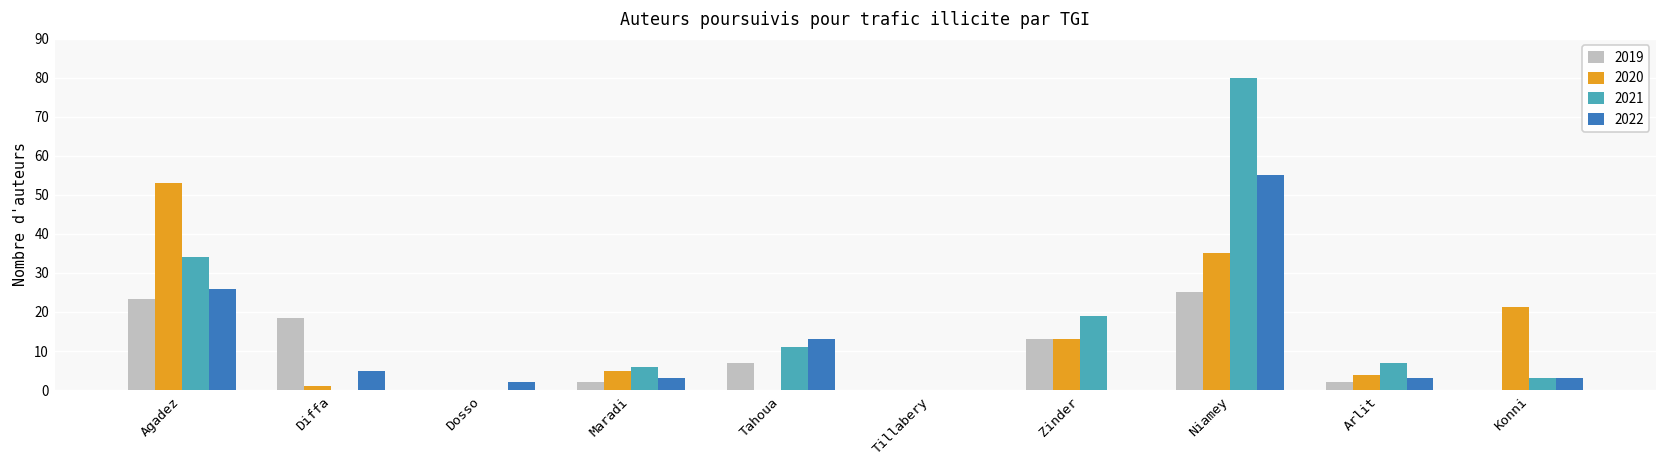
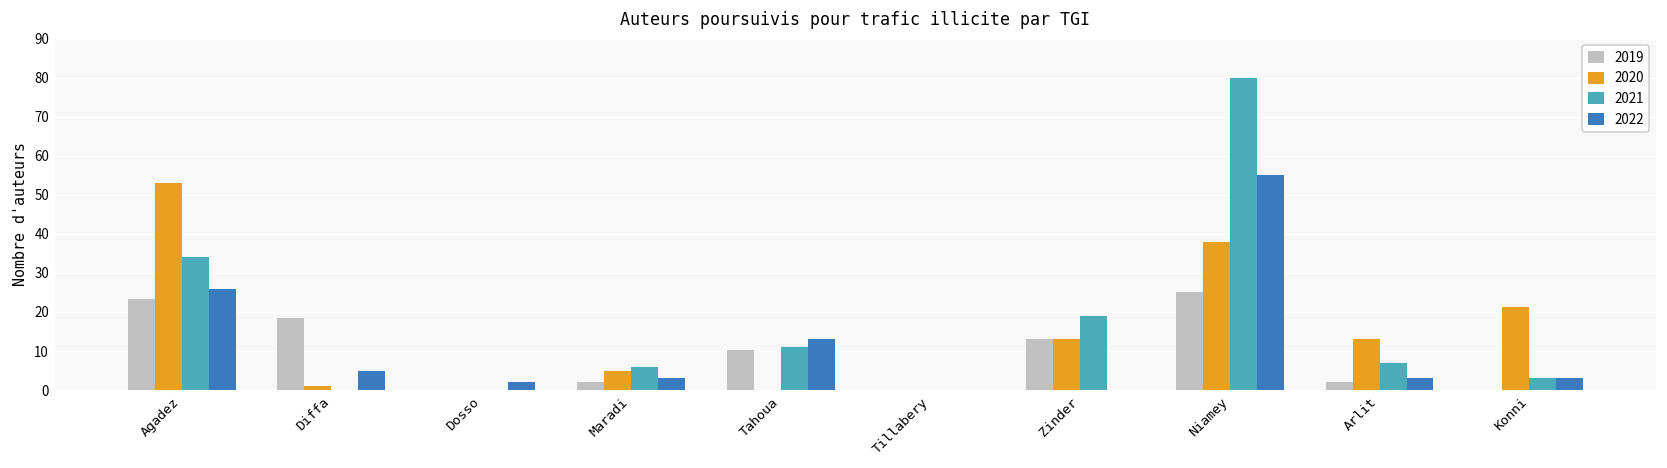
2019, Tahoua: 7 -> 10
2020, Niamey: 35 -> 38
2020, Arlit: 4 -> 13
